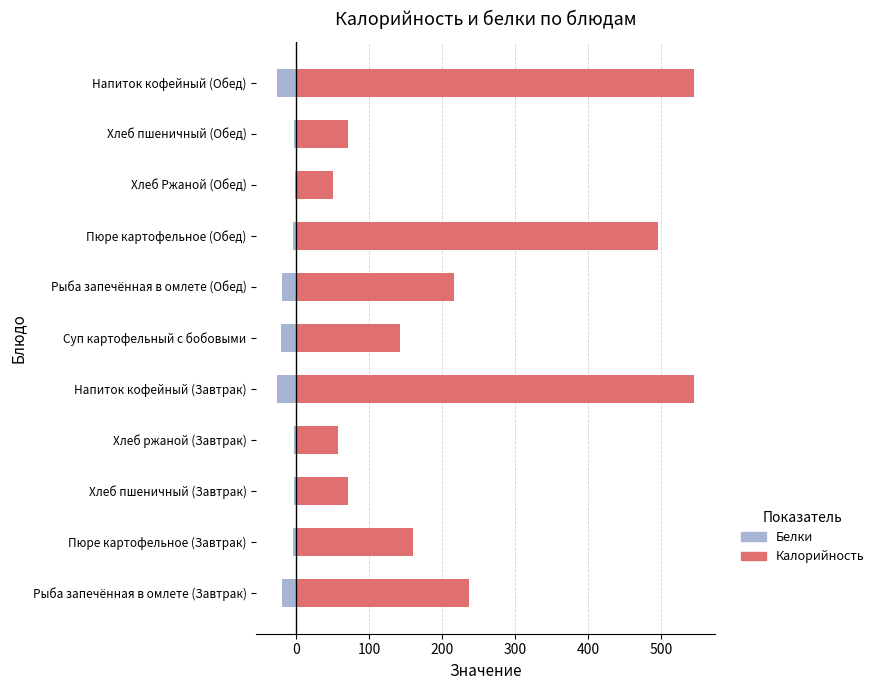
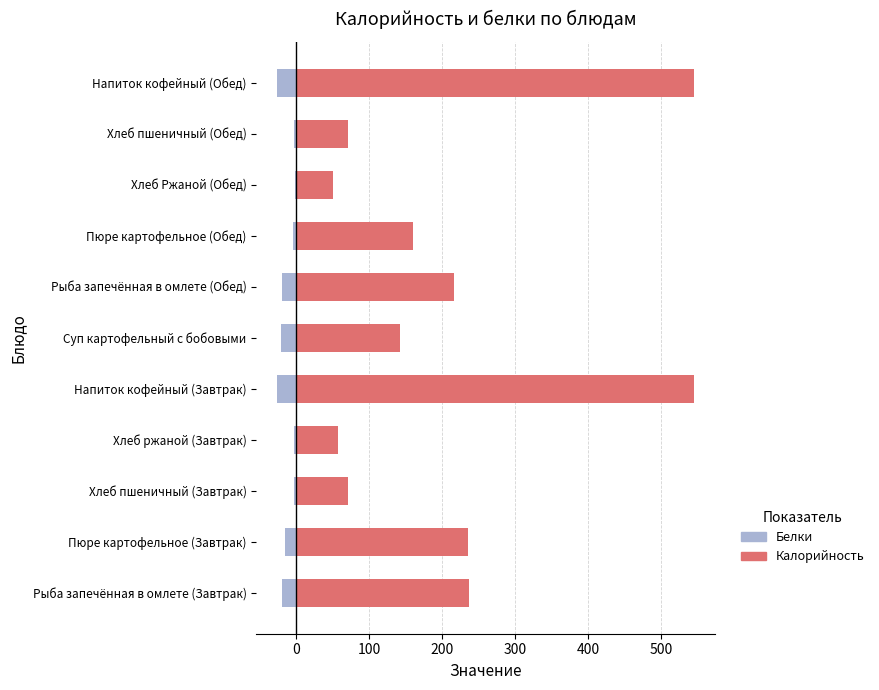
Калорийность, Пюре картофельное (Обед): 500 -> 160
Калорийность, Пюре картофельное (Завтрак): 160 -> 240
Белки, Пюре картофельное (Завтрак): 0 -> -10
